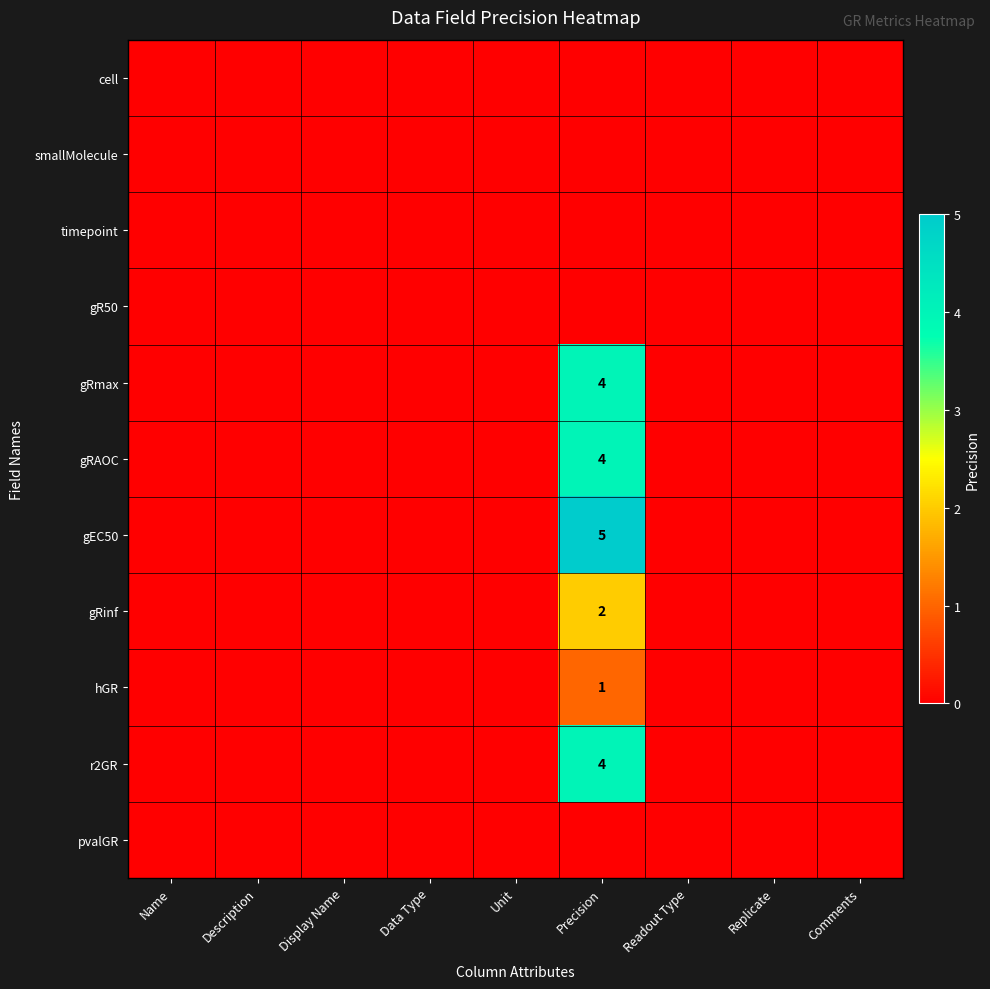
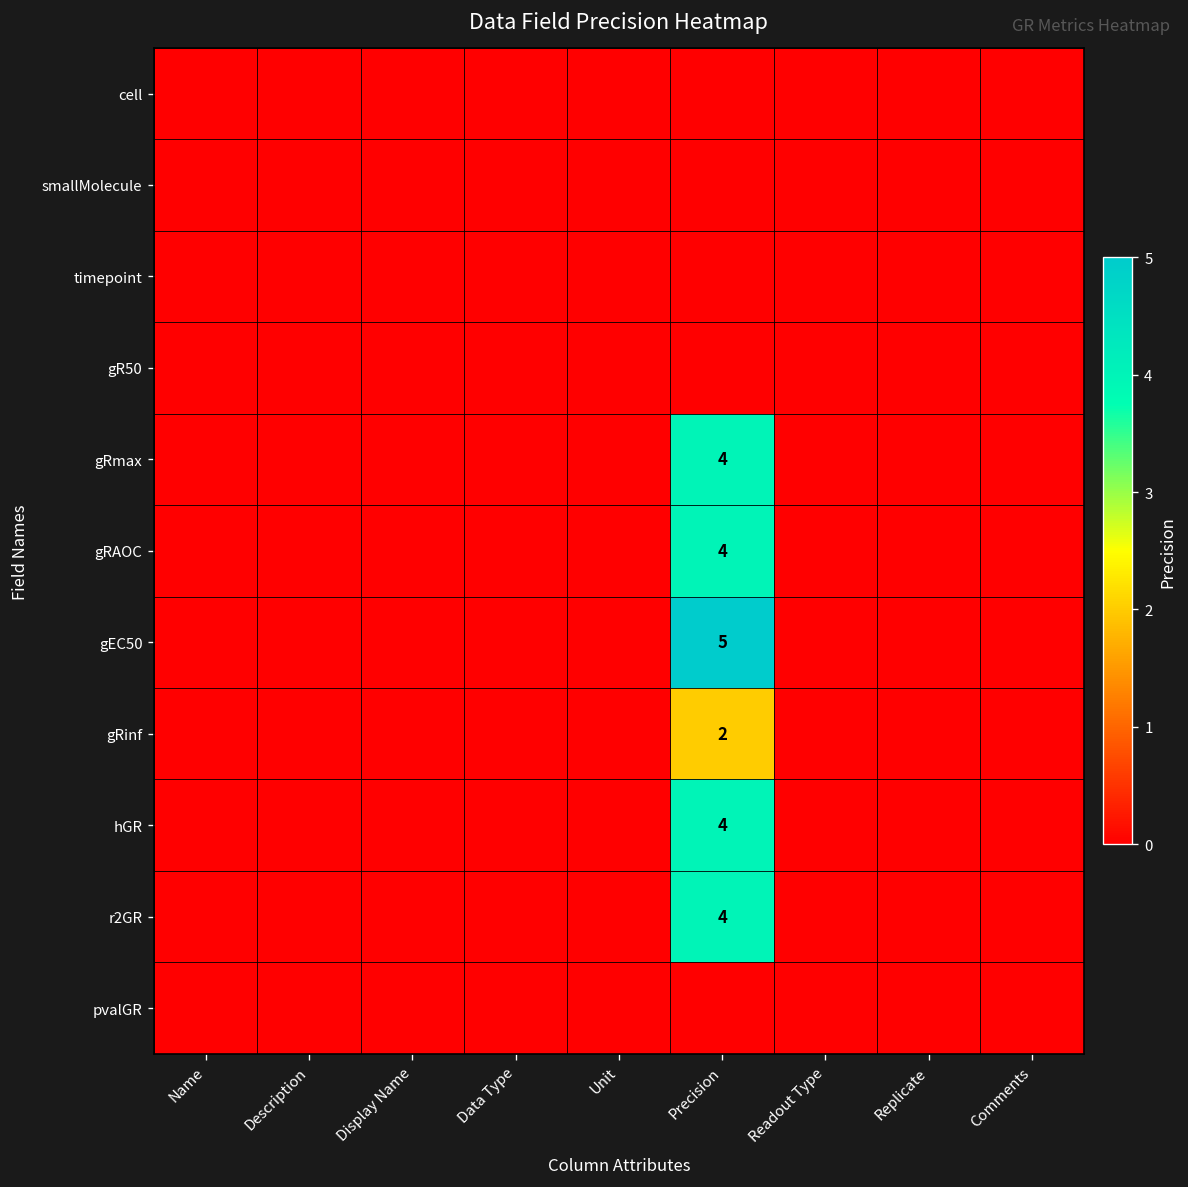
hGR, Precision: 1 -> 4
